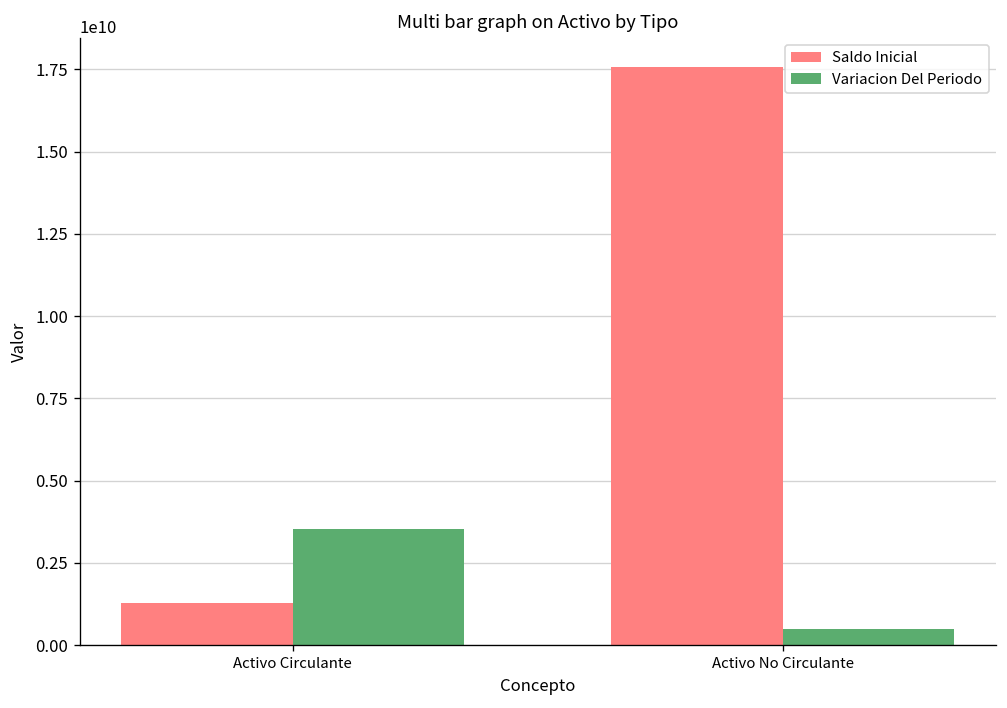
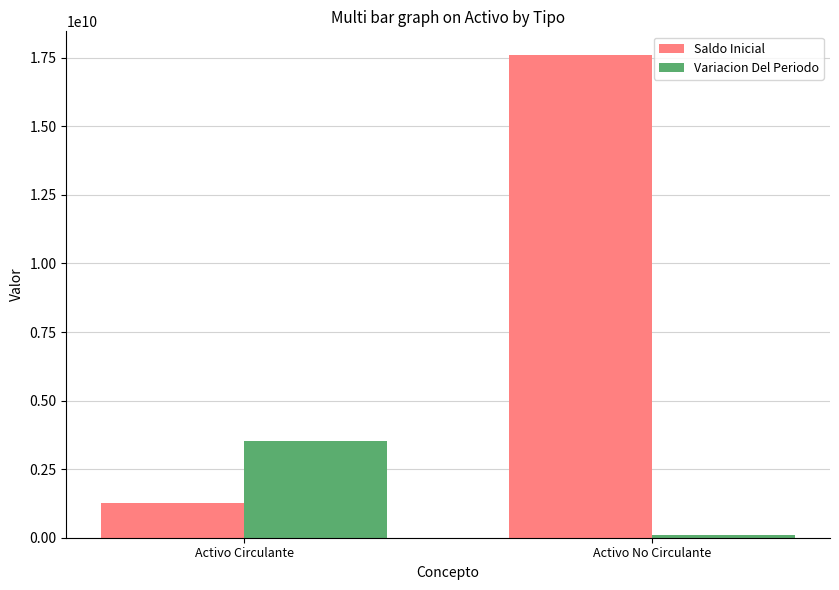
Variacion Del Periodo, Activo No Circulante: 500000000 -> 100000000
